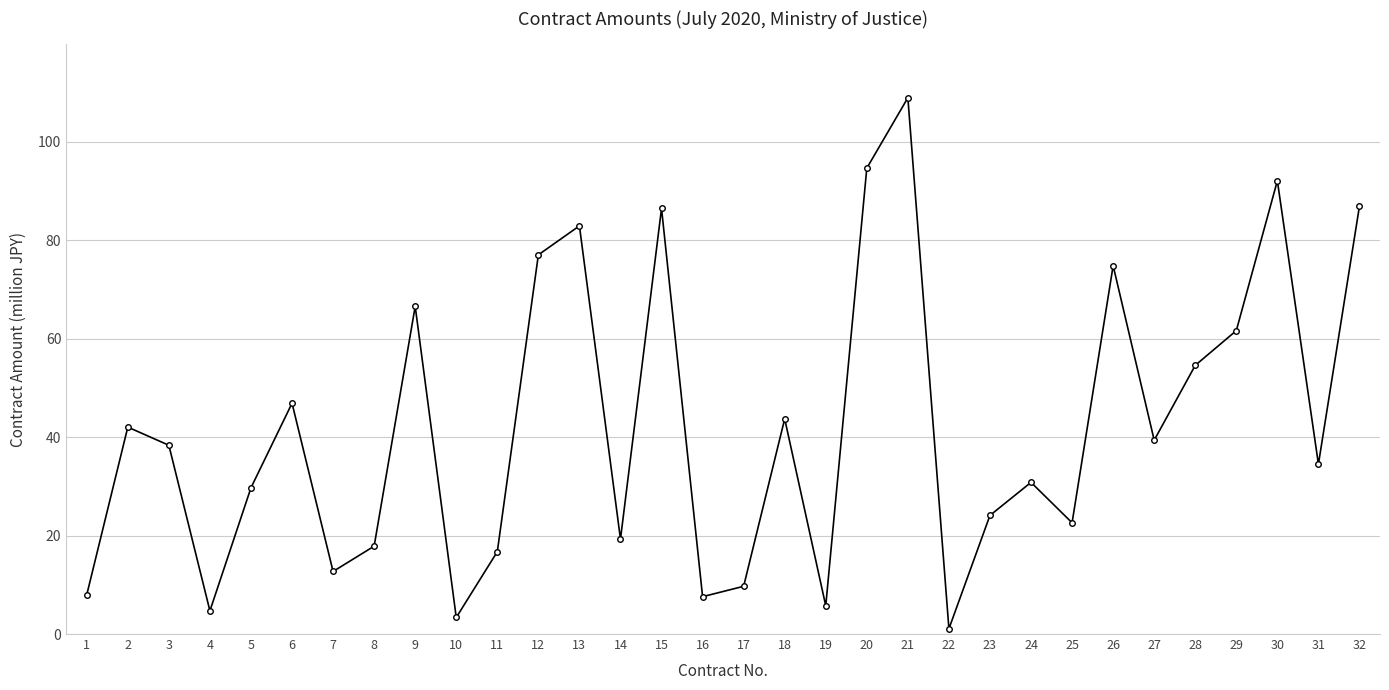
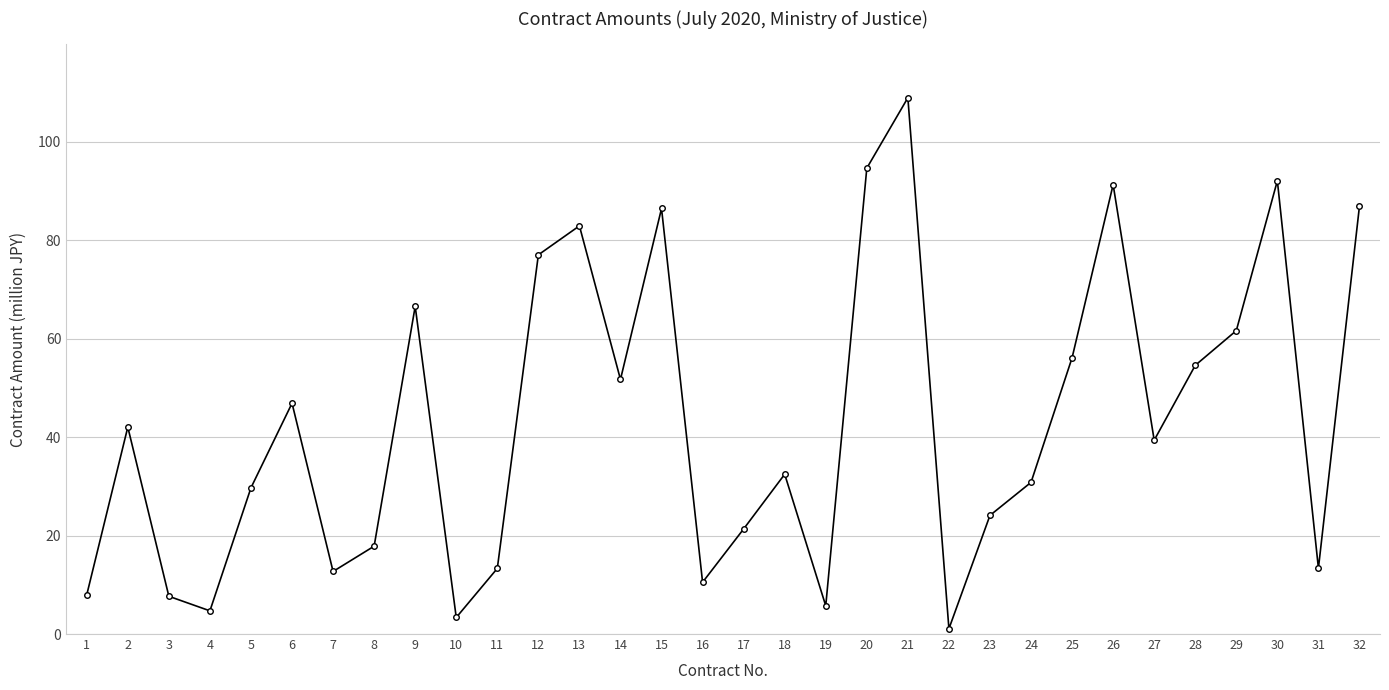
3: 38 -> 8
11: 17 -> 13
14: 19 -> 52
16: 8 -> 11
17: 10 -> 21
18: 44 -> 32
25: 23 -> 56
26: 75 -> 91
31: 34 -> 13
